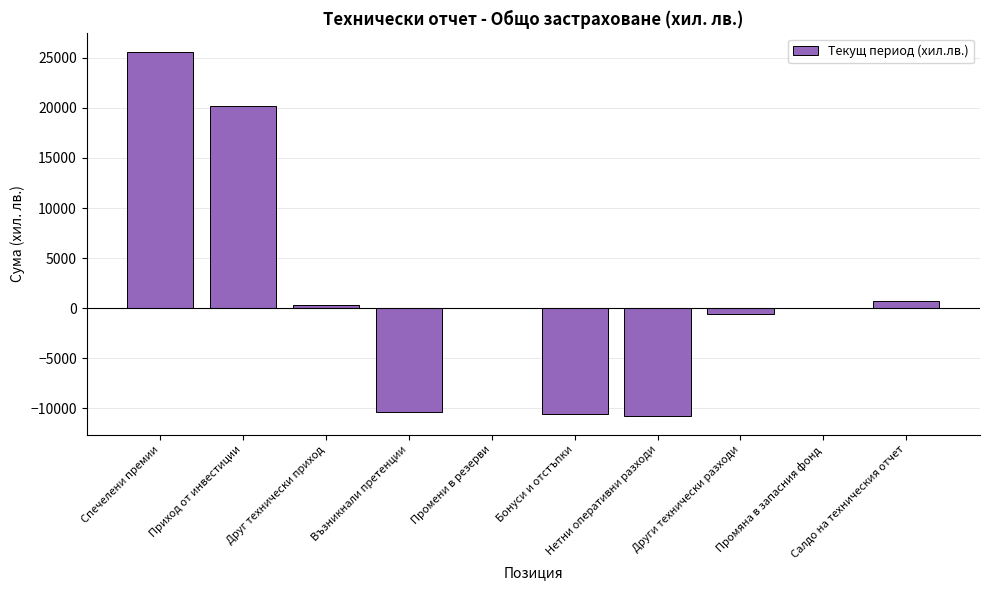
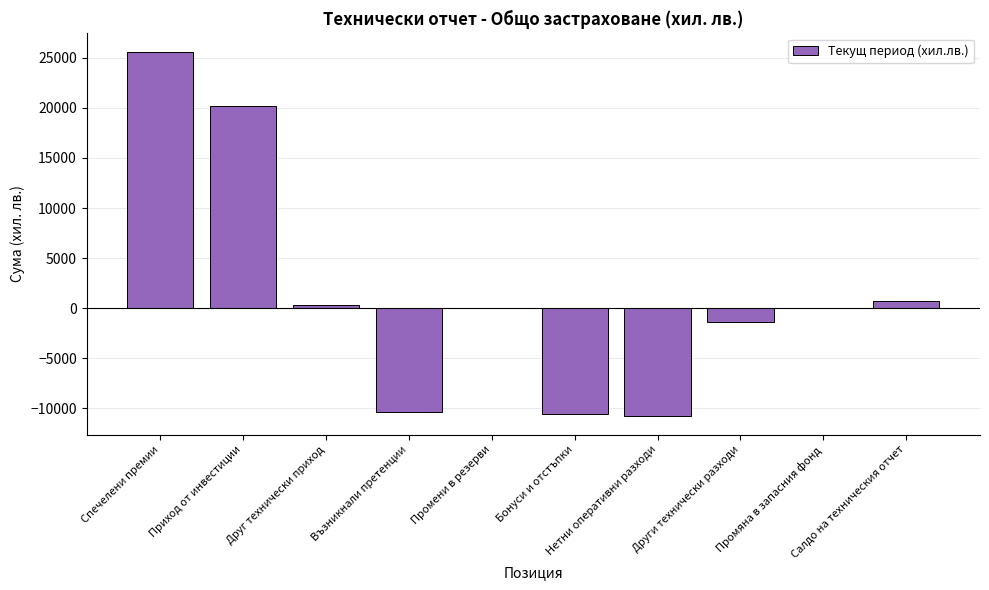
Други технически разходи: -600 -> -1400
